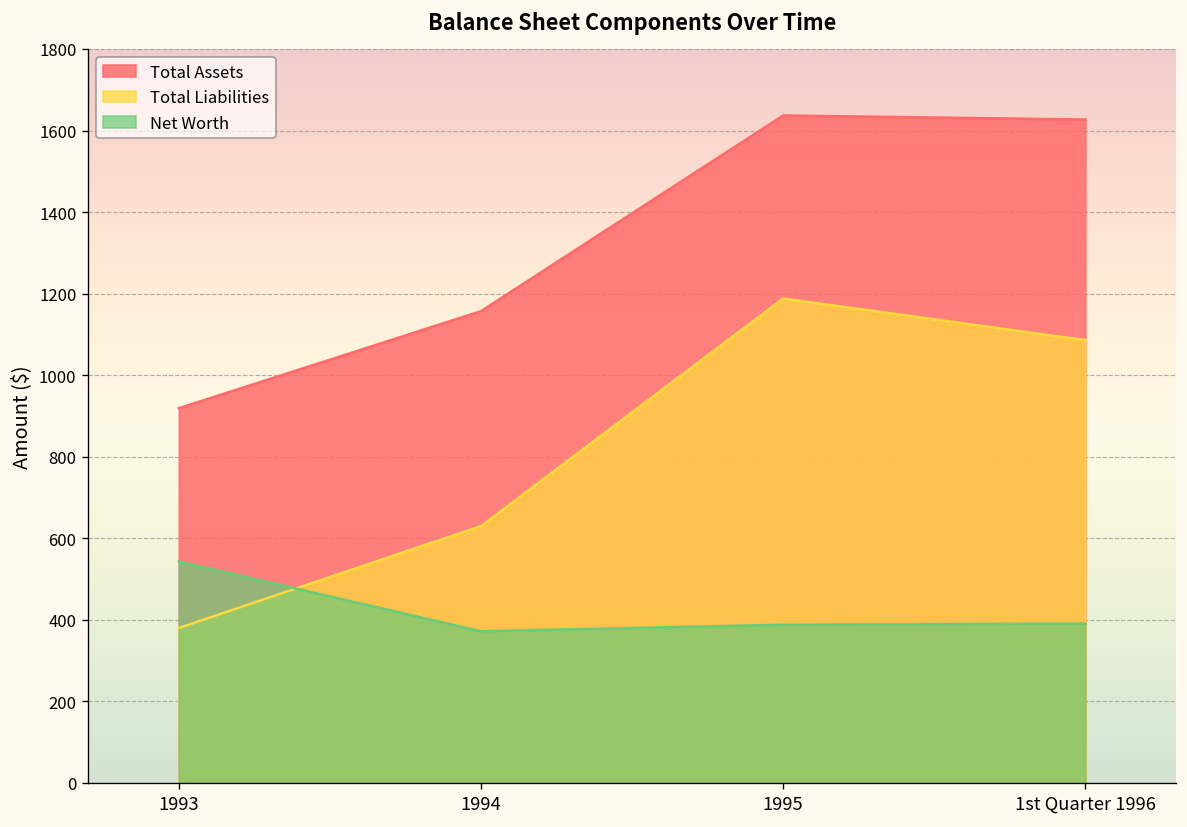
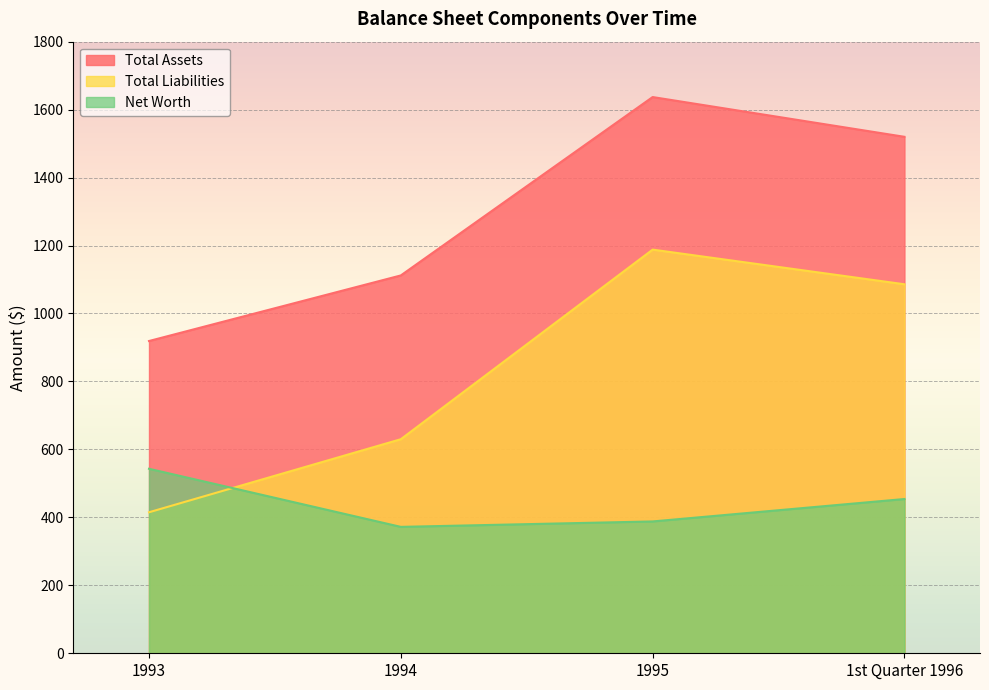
Total Liabilities, 1993: 380 -> 420
Total Assets, 1994: 1160 -> 1110
Total Assets, 1st Quarter 1996: 1630 -> 1520
Net Worth, 1st Quarter 1996: 390 -> 450
